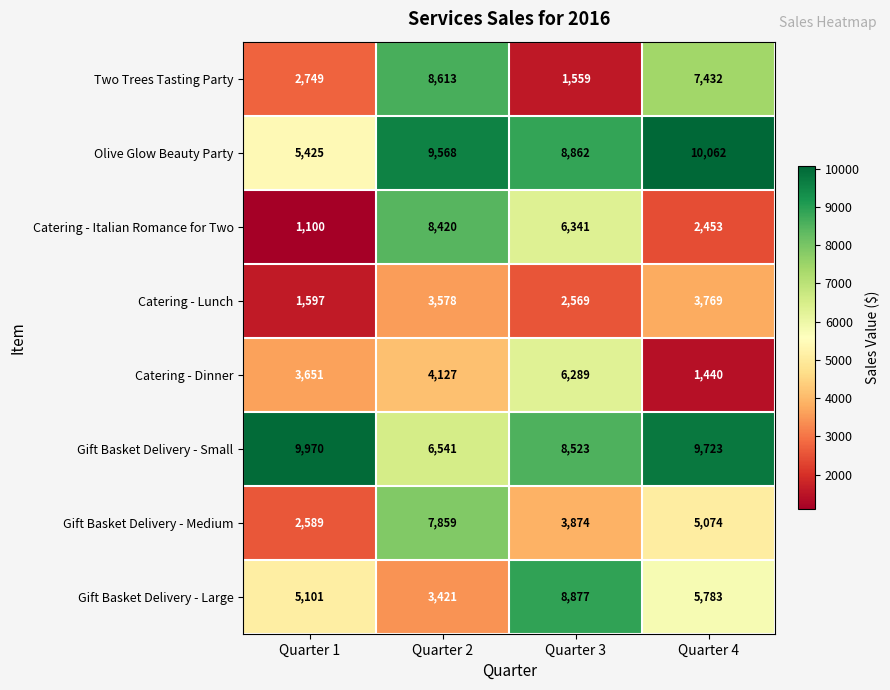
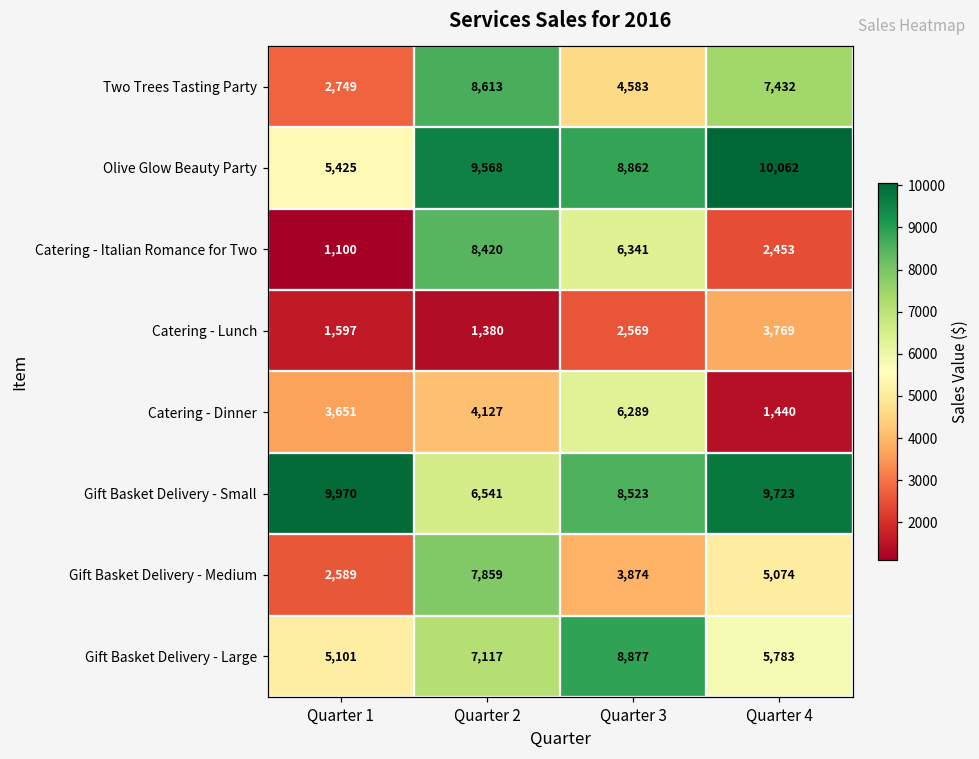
Two Trees Tasting Party, Quarter 3: 1,559 -> 4,583
Catering - Lunch, Quarter 2: 3,578 -> 1,380
Gift Basket Delivery - Large, Quarter 2: 3,421 -> 7,117
